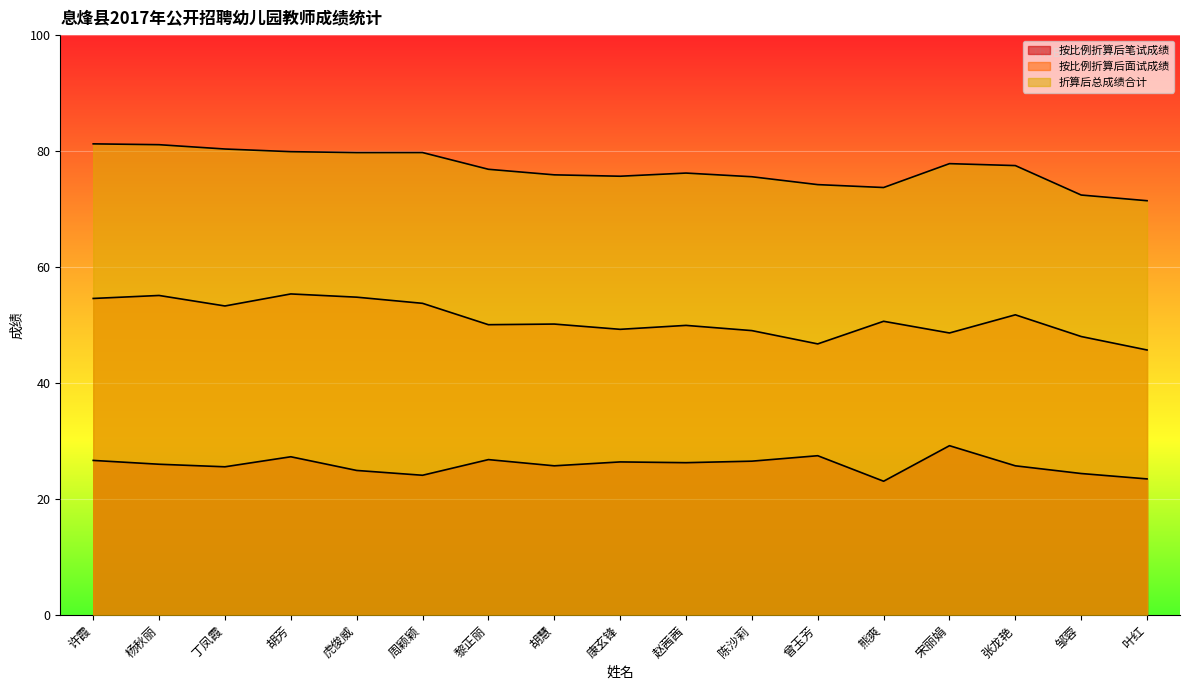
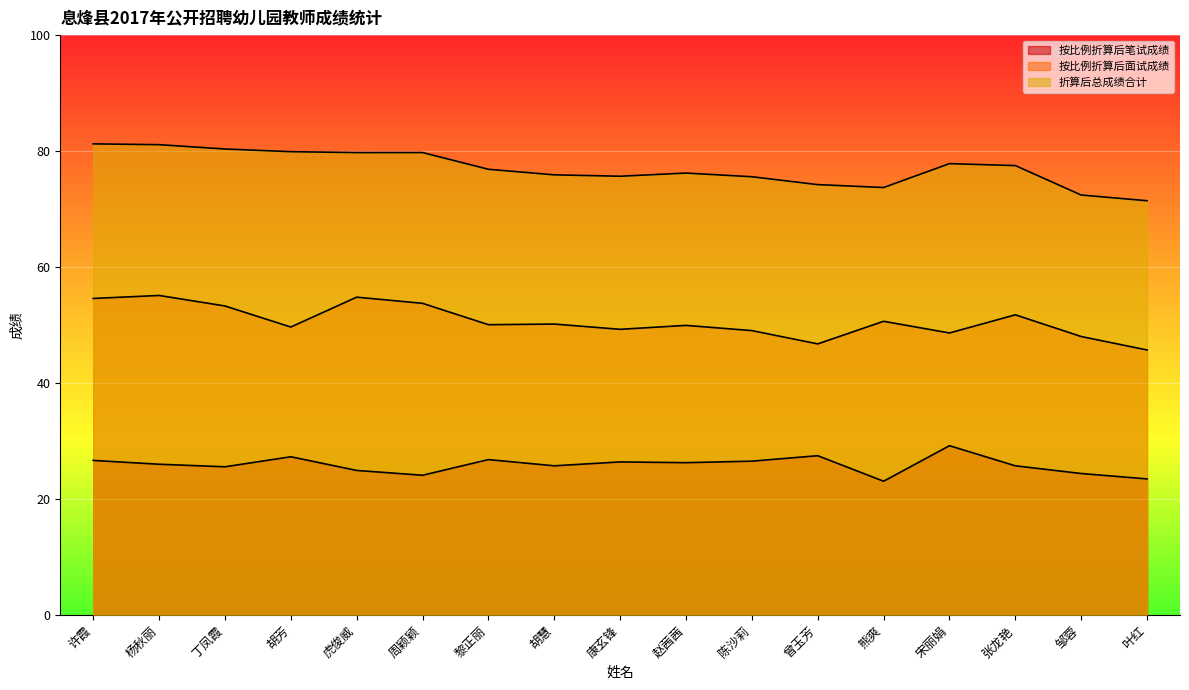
按比例折算后面试成绩, 胡芳: 55 -> 50
